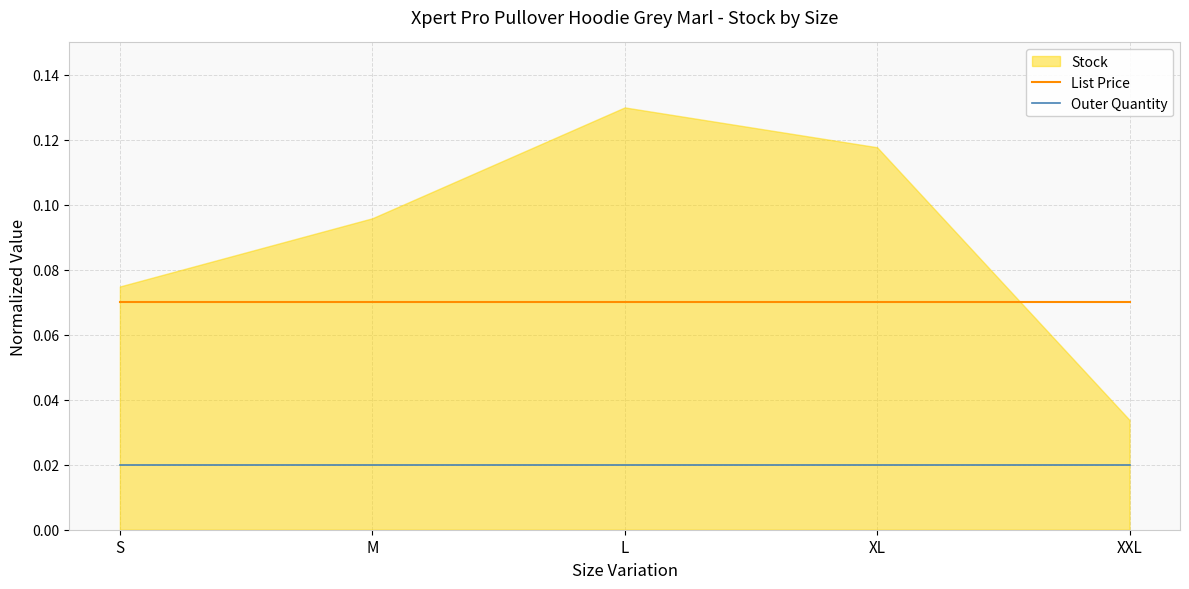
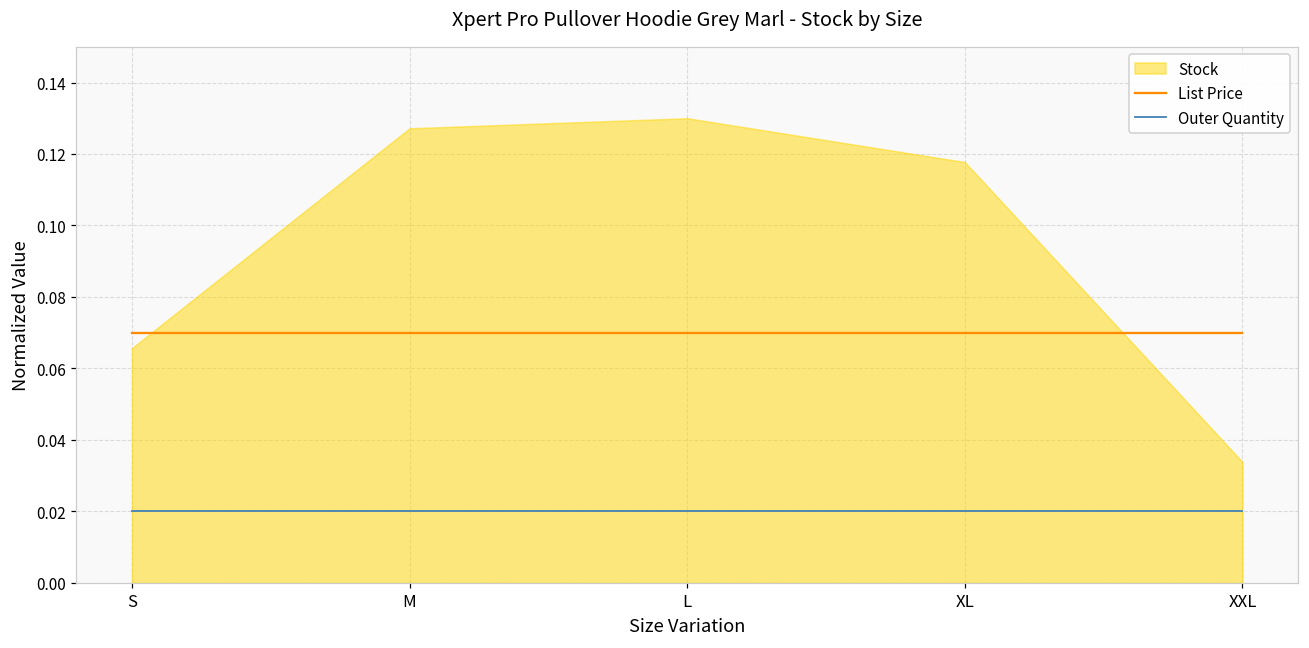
Stock, S: 0.075 -> 0.066
Stock, M: 0.096 -> 0.127
